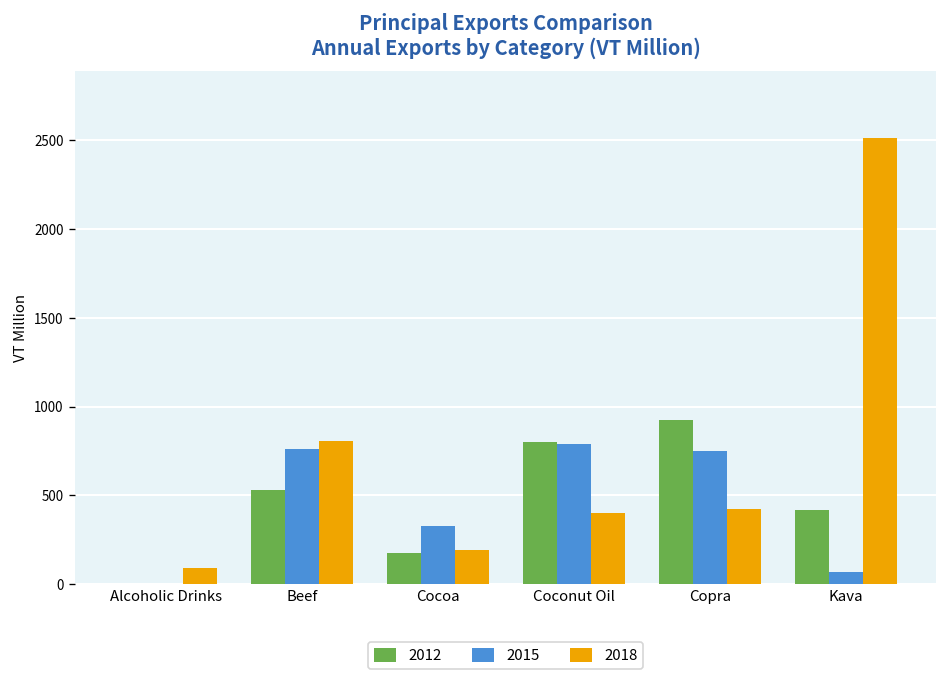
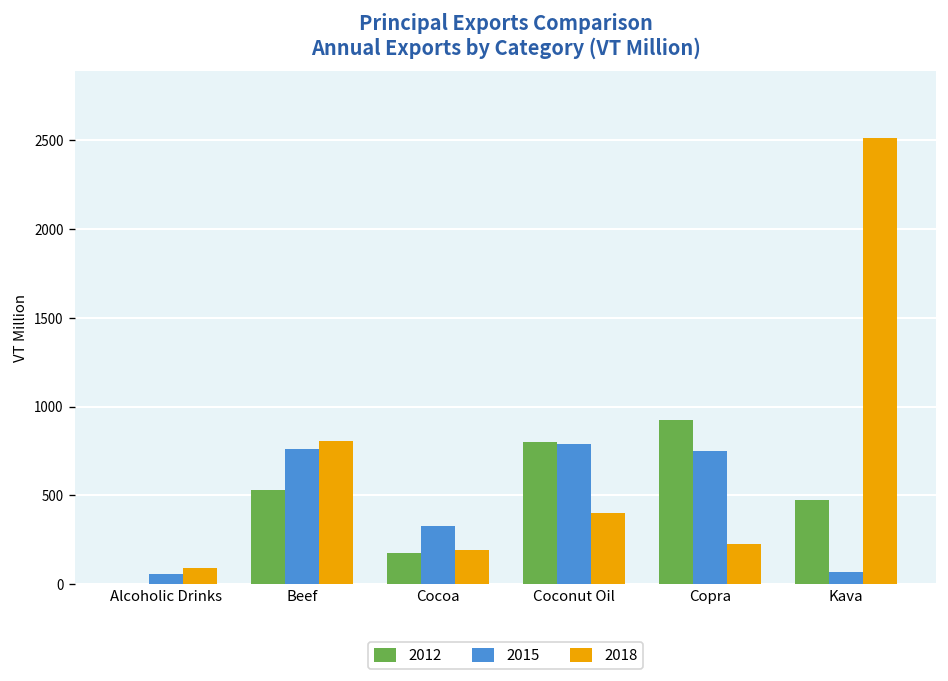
2015, Alcoholic Drinks: 0 -> 60
2018, Copra: 420 -> 220
2012, Kava: 420 -> 480
